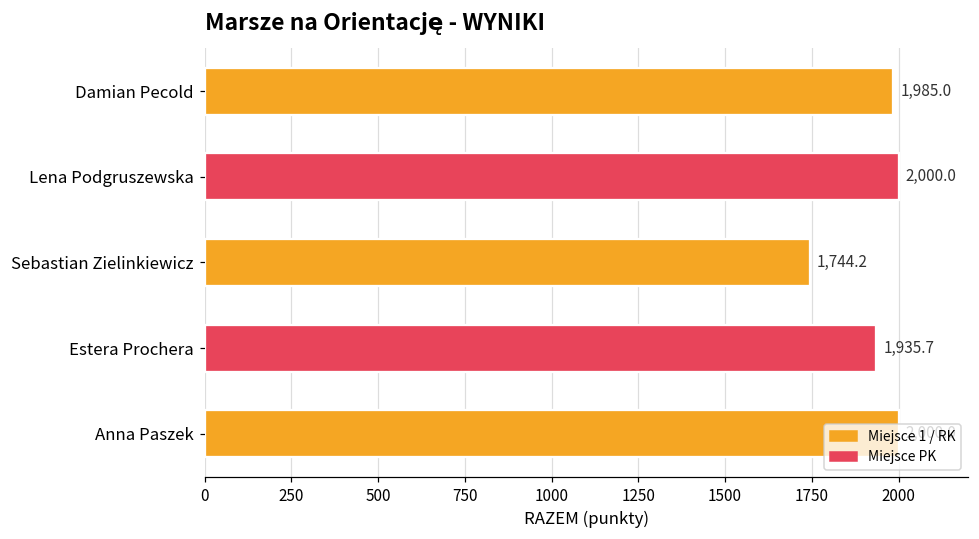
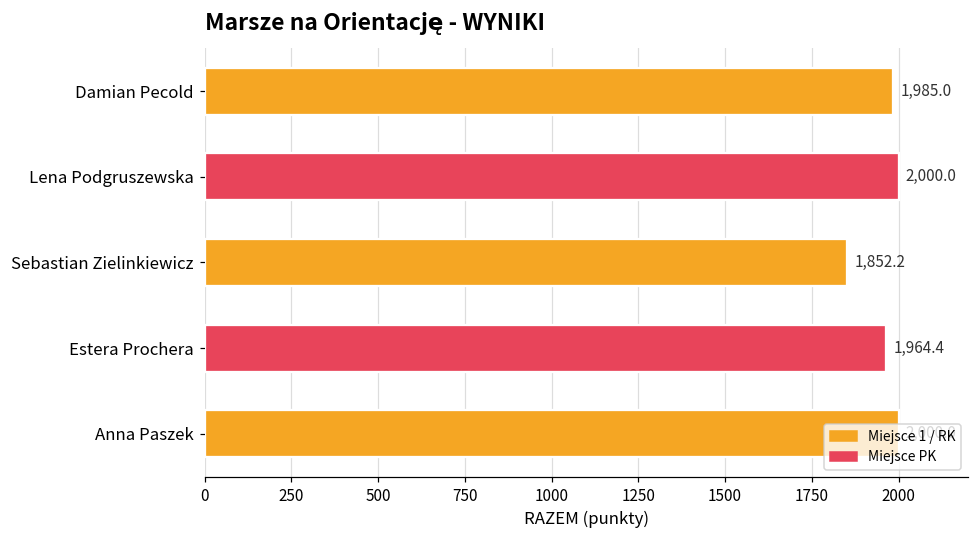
Sebastian Zielinkiewicz: 1,744.2 -> 1,852.2
Estera Prochera: 1,935.7 -> 1,964.4
